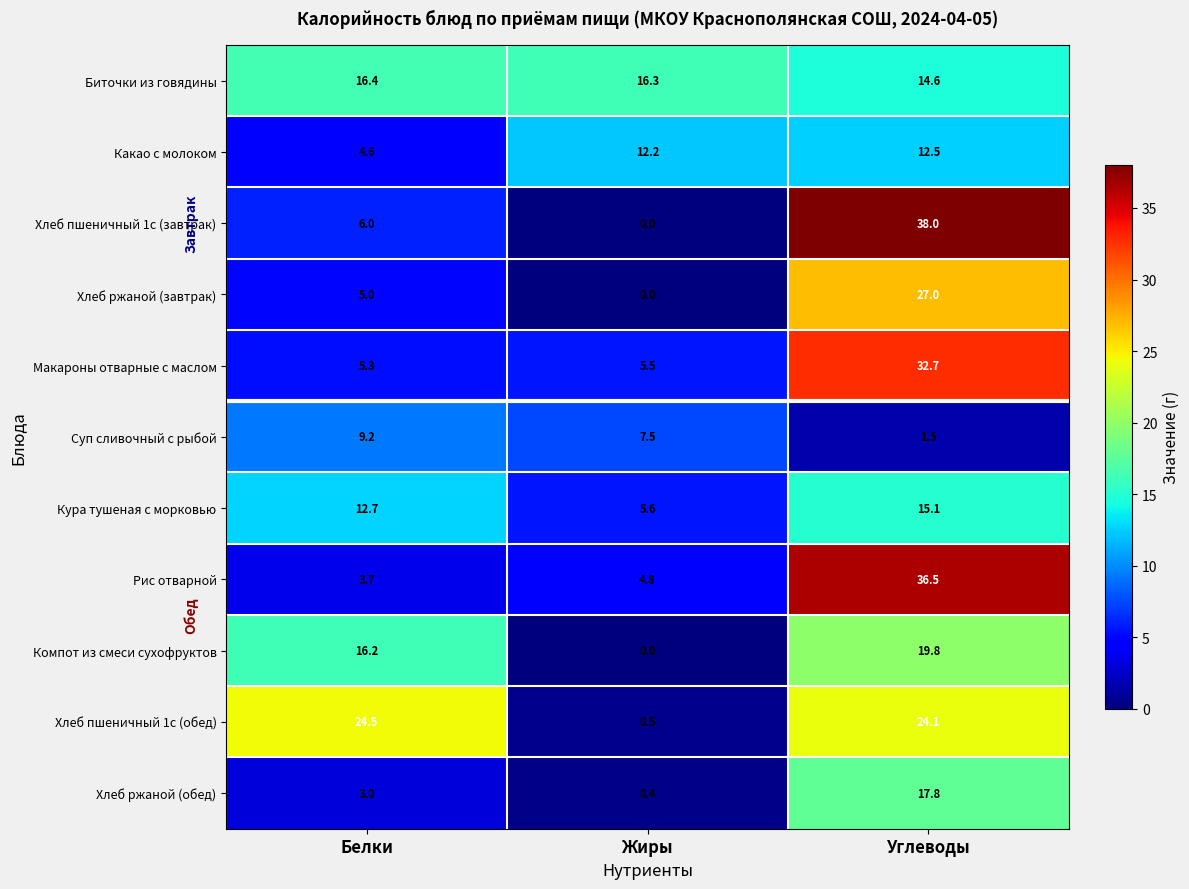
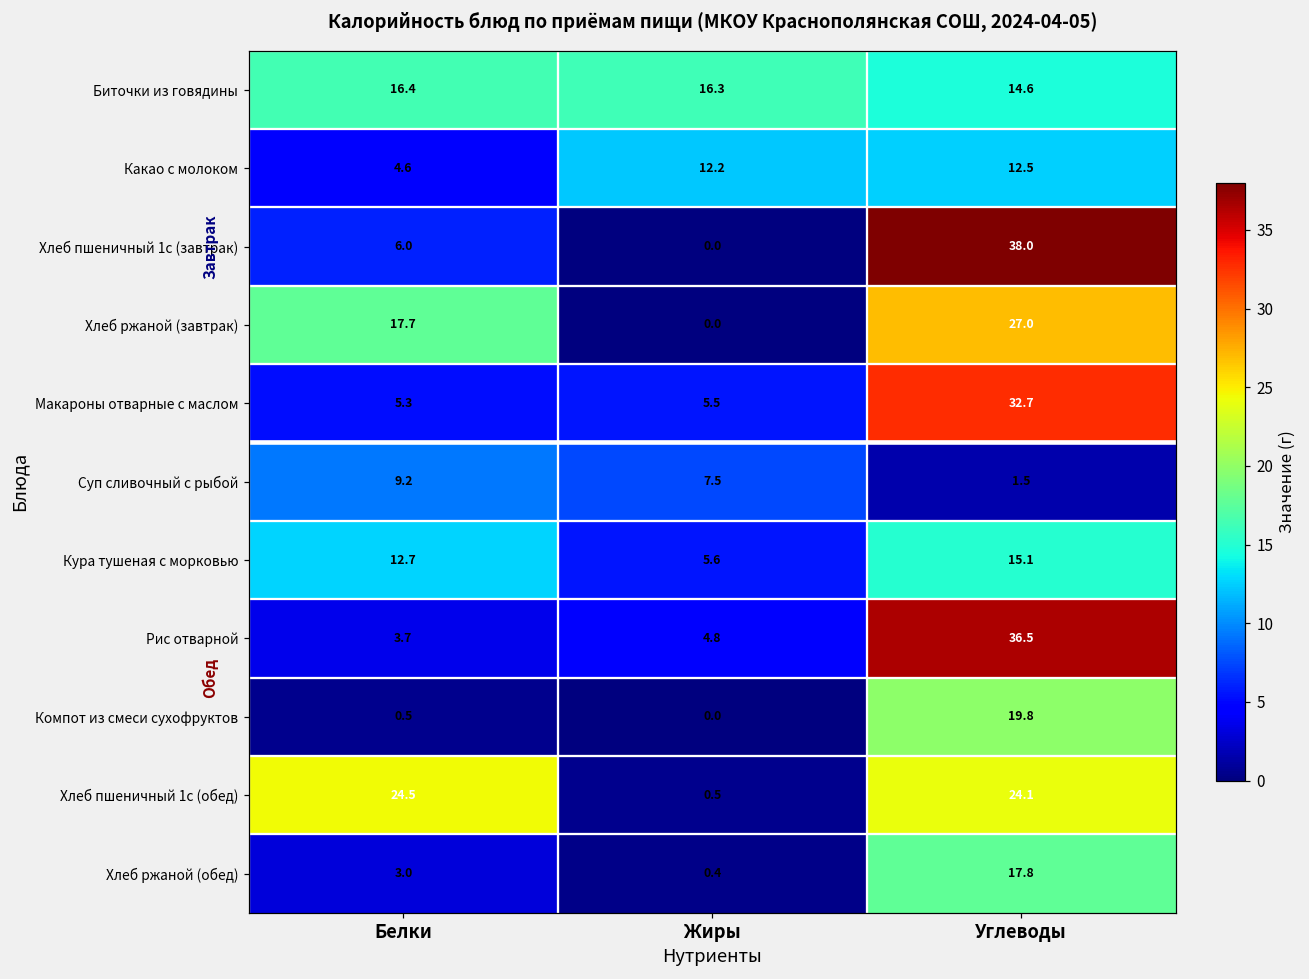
Хлеб ржаной (завтрак), Белки: 5.0 -> 17.7
Компот из смеси сухофруктов, Белки: 16.2 -> 0.5
